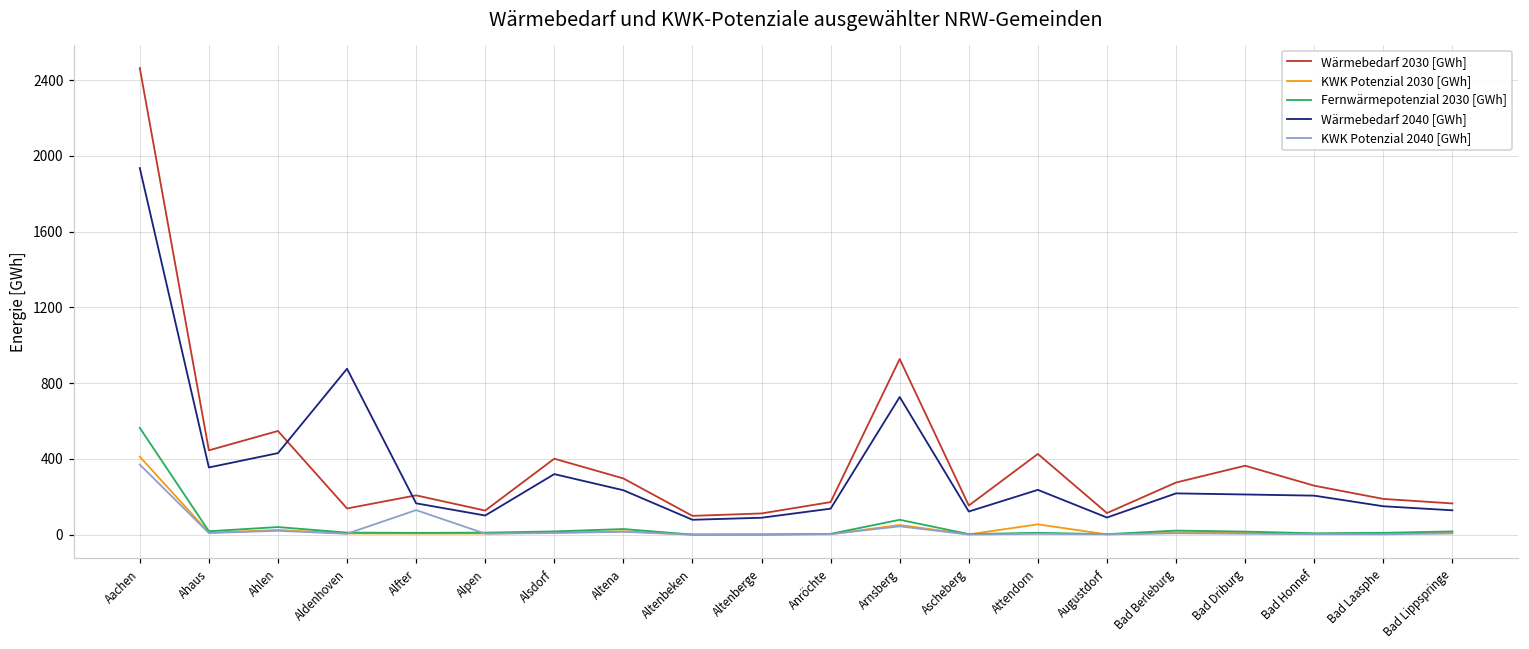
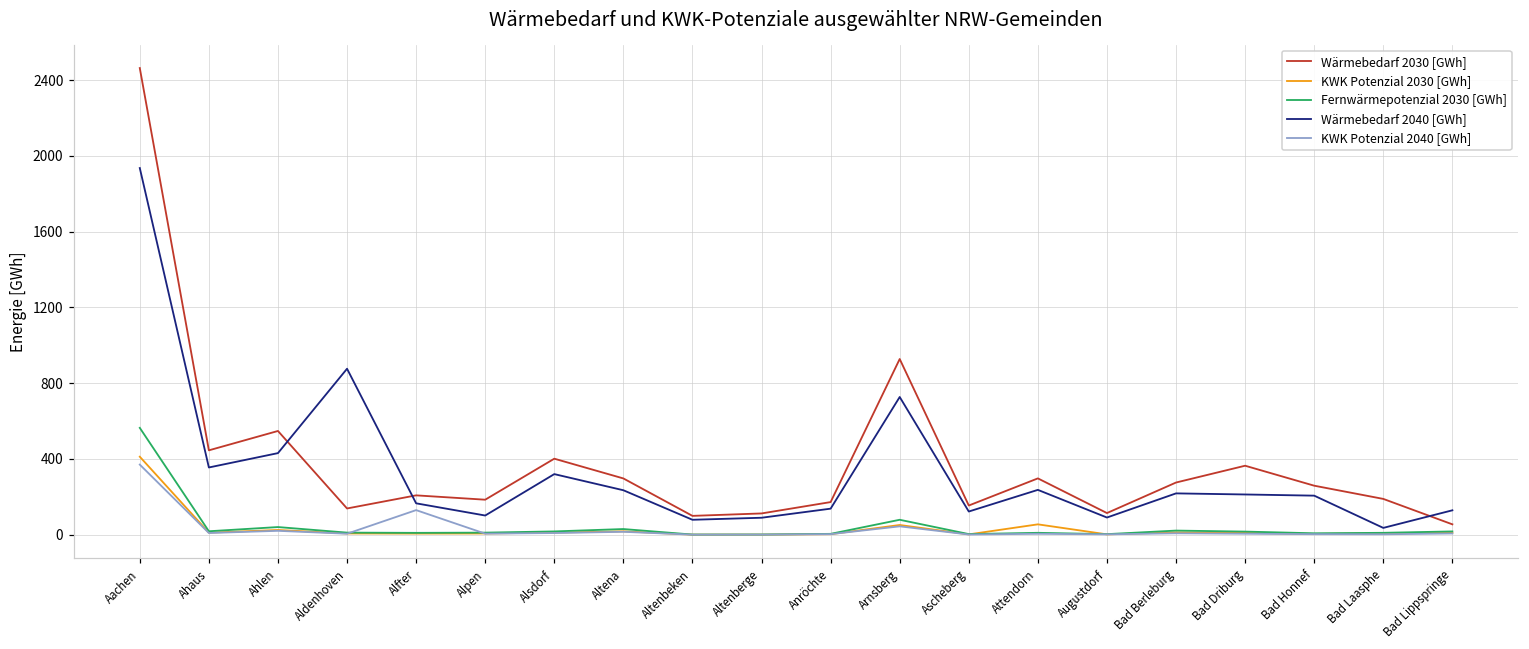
Wärmebedarf 2030 [GWh], Alpen: 130 -> 180
Wärmebedarf 2030 [GWh], Attendorn: 430 -> 300
Wärmebedarf 2040 [GWh], Bad Laasphe: 150 -> 40
Wärmebedarf 2030 [GWh], Bad Lippspringe: 170 -> 50
